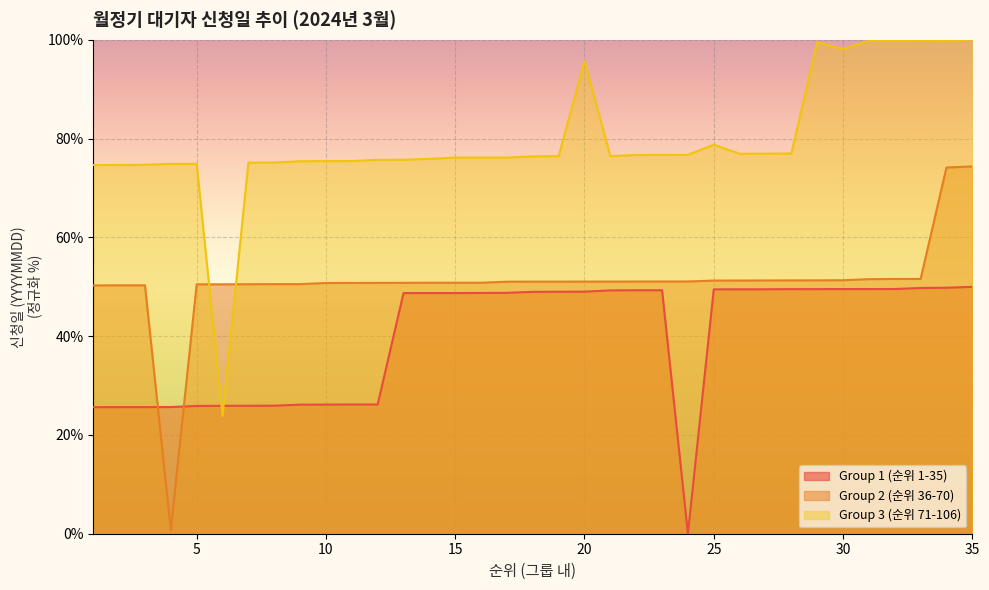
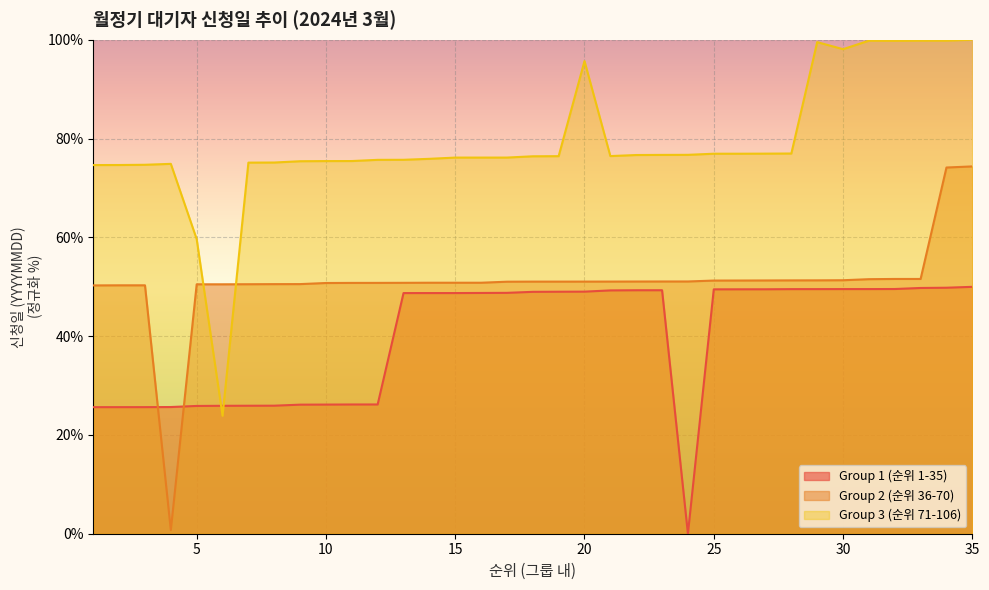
Group 3 (순위 71-106), 5: 75% -> 60%
Group 3 (순위 71-106), 25: 79% -> 77%
